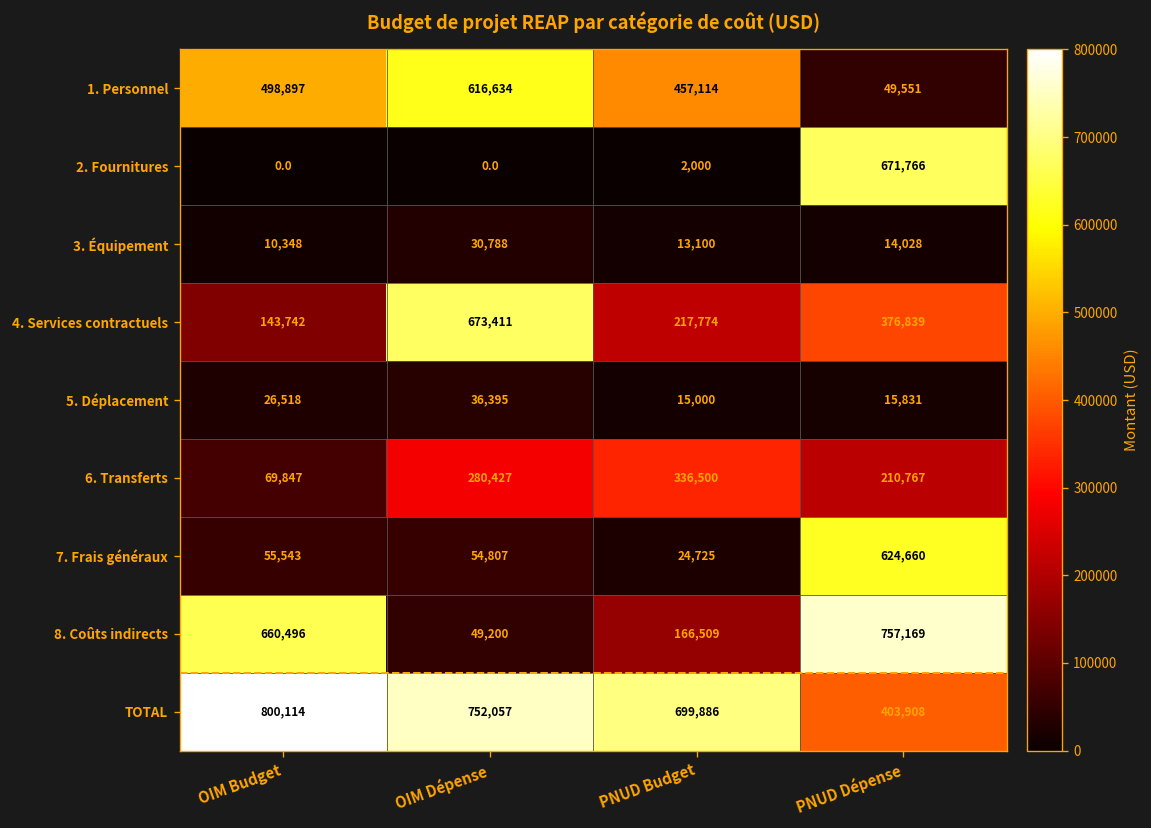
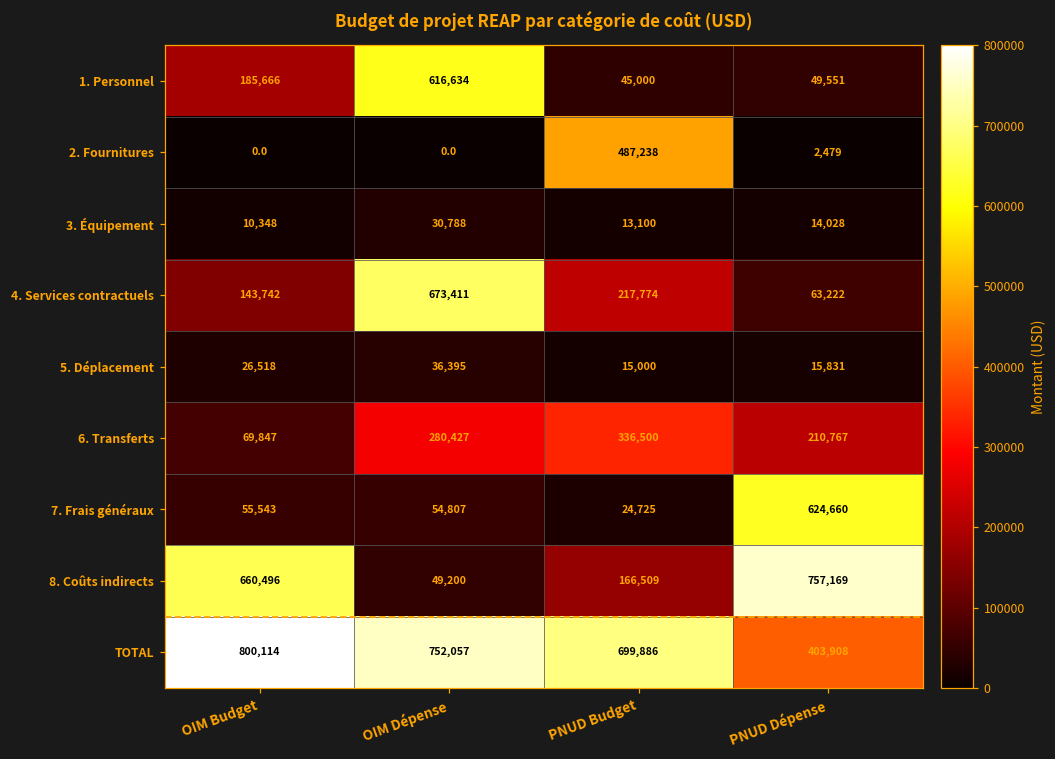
1. Personnel, OIM Budget: 498,897 -> 185,666
1. Personnel, PNUD Budget: 457,114 -> 45,000
2. Fournitures, PNUD Budget: 2,000 -> 487,238
2. Fournitures, PNUD Dépense: 671,766 -> 2,479
4. Services contractuels, PNUD Dépense: 376,839 -> 63,222
